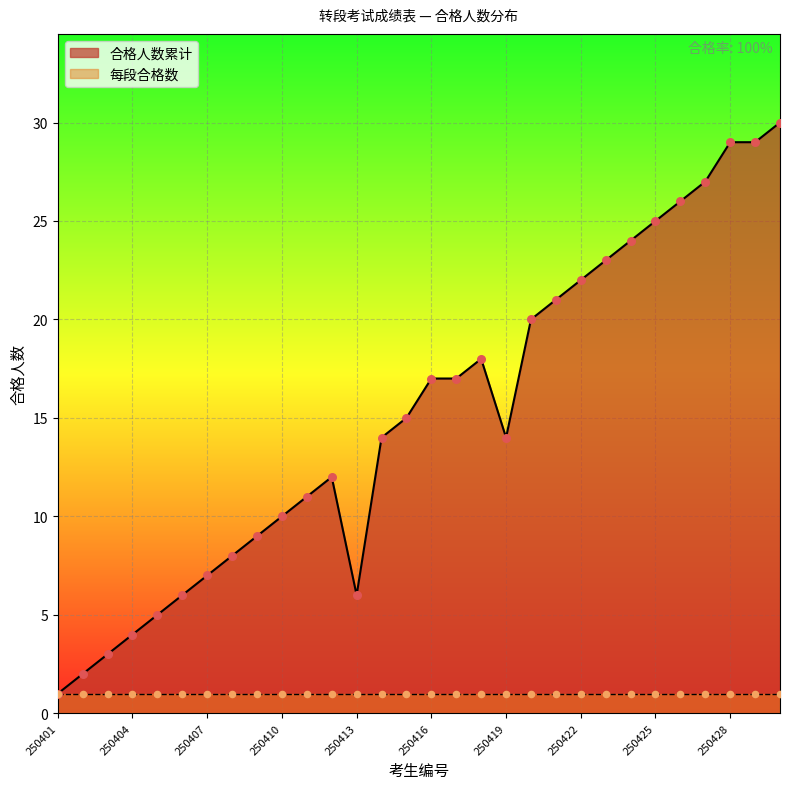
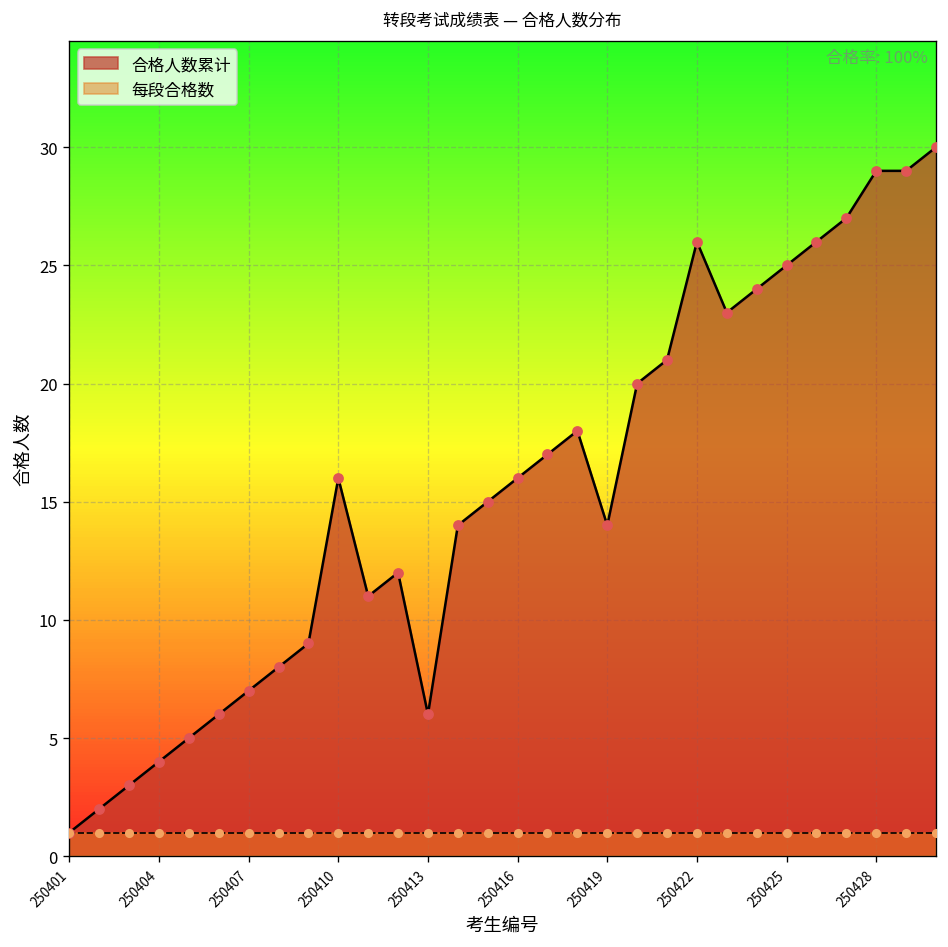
合格人数累计, 250410: 10 -> 16
合格人数累计, 250416: 17 -> 16
合格人数累计, 250422: 22 -> 26
